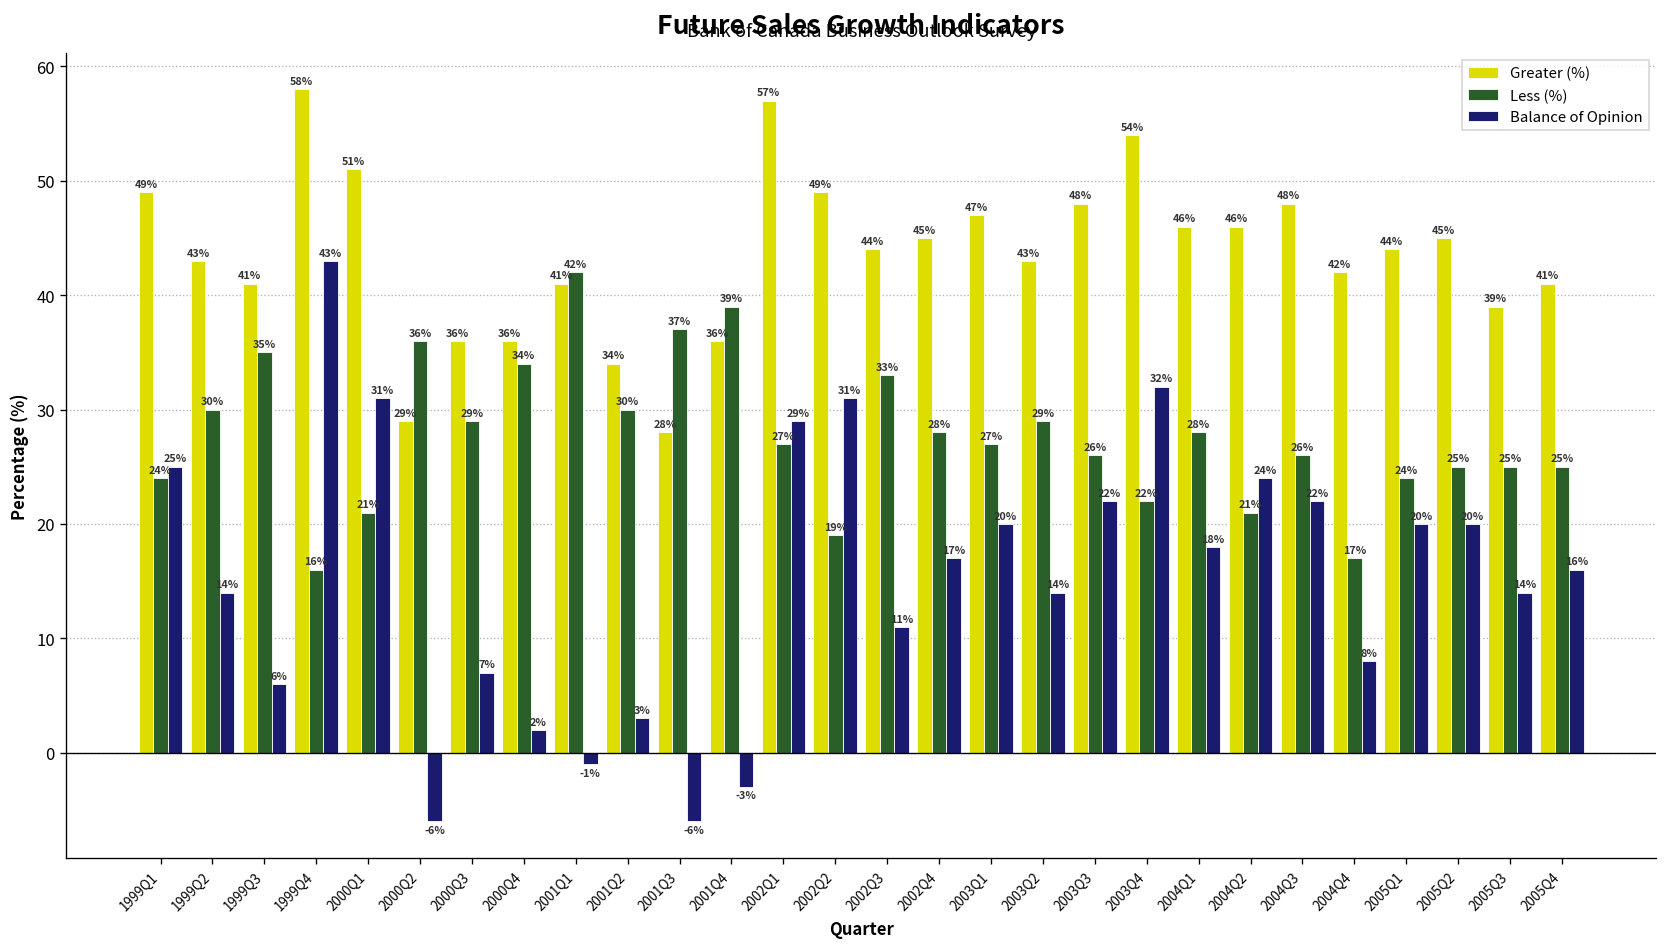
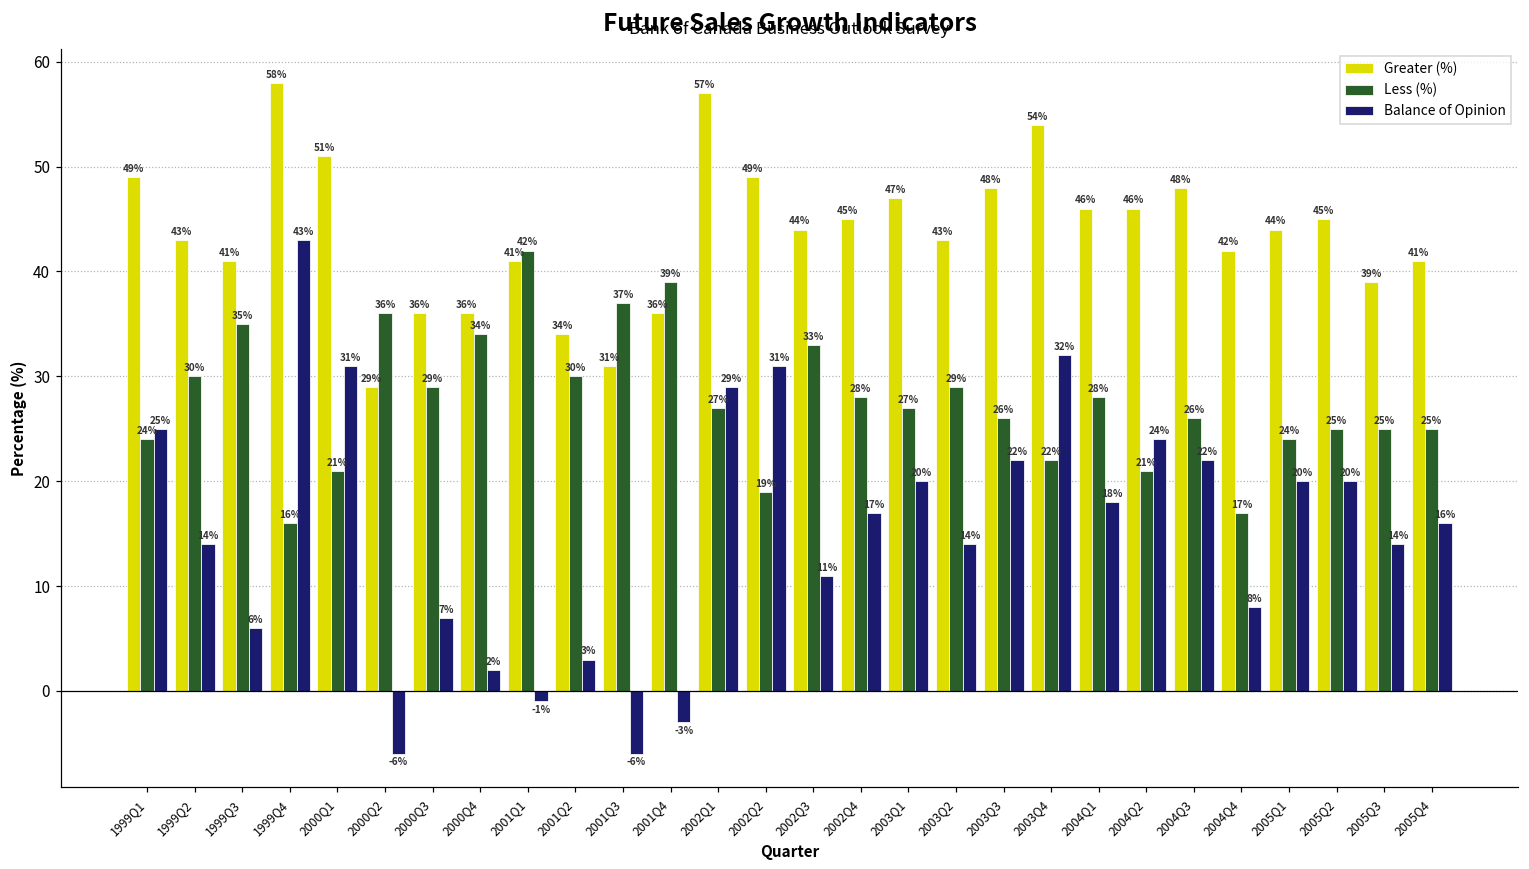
Greater (%), 2001Q3: 28% -> 31%
